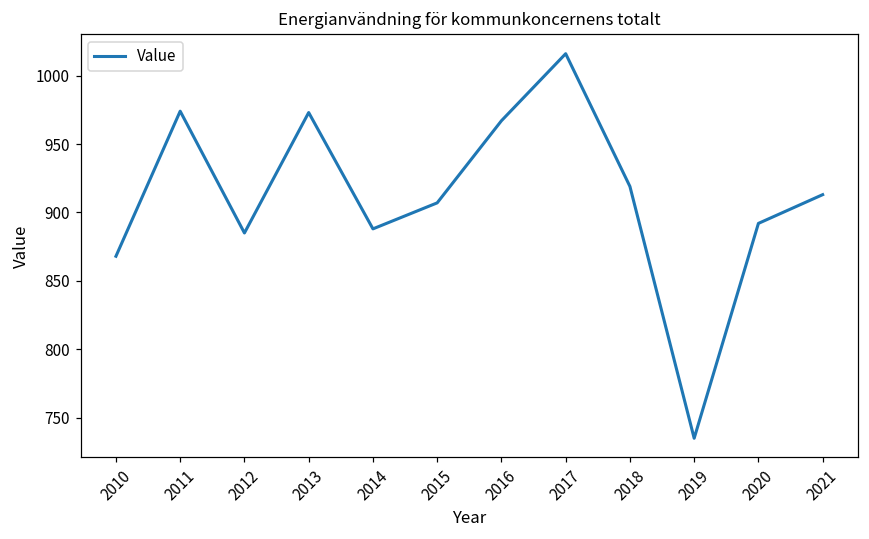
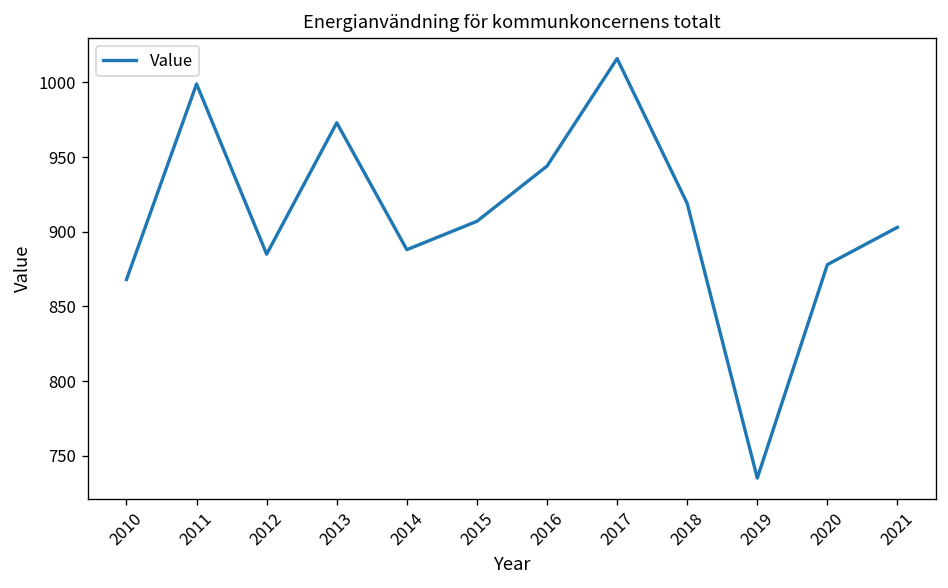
2011: 974 -> 999
2016: 967 -> 944
2020: 892 -> 878
2021: 913 -> 903
